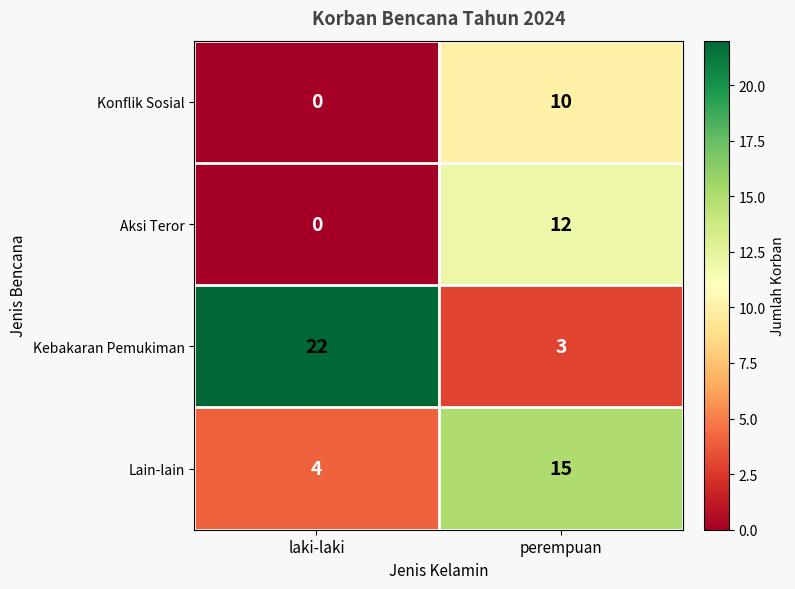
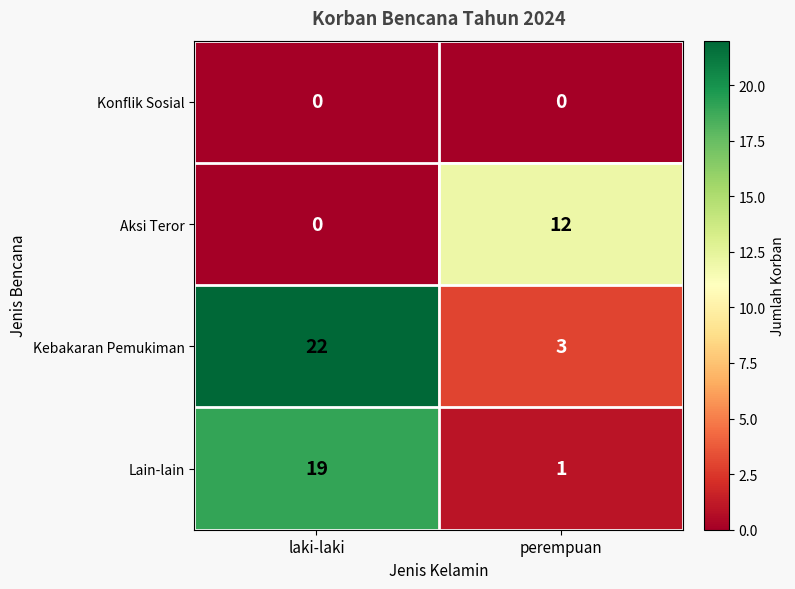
Konflik Sosial, perempuan: 10 -> 0
Lain-lain, laki-laki: 4 -> 19
Lain-lain, perempuan: 15 -> 1
